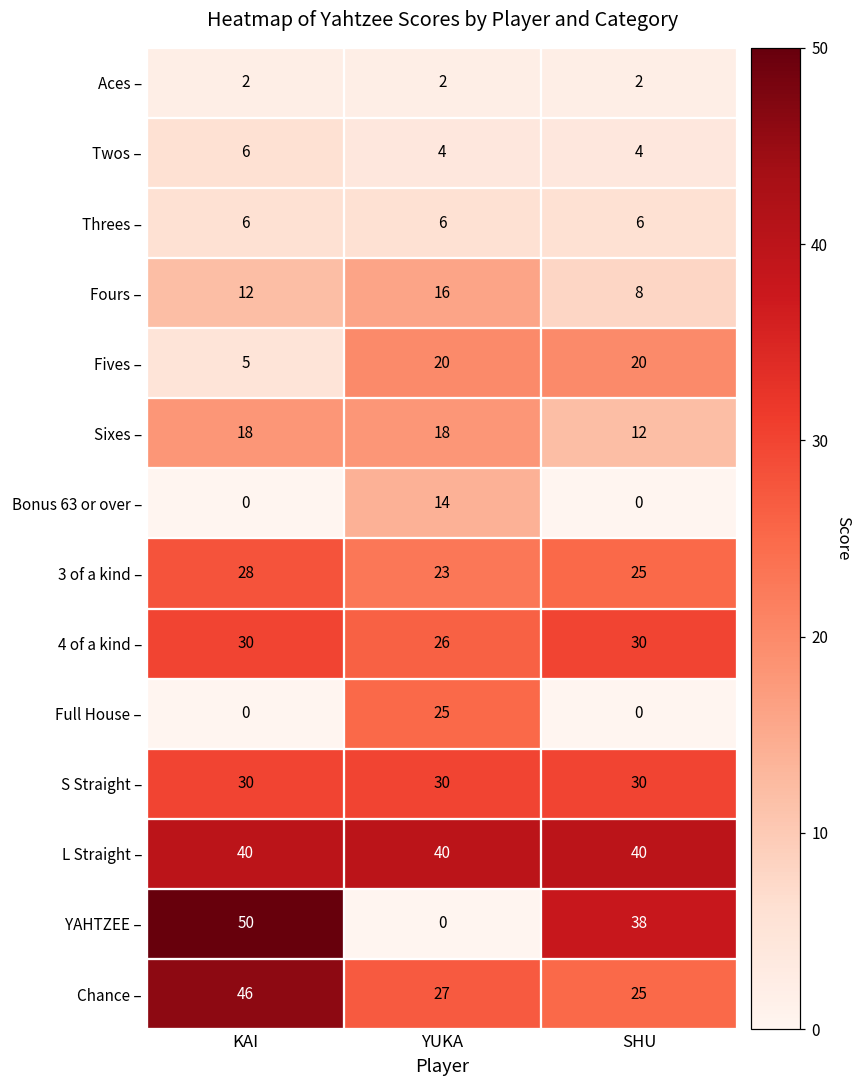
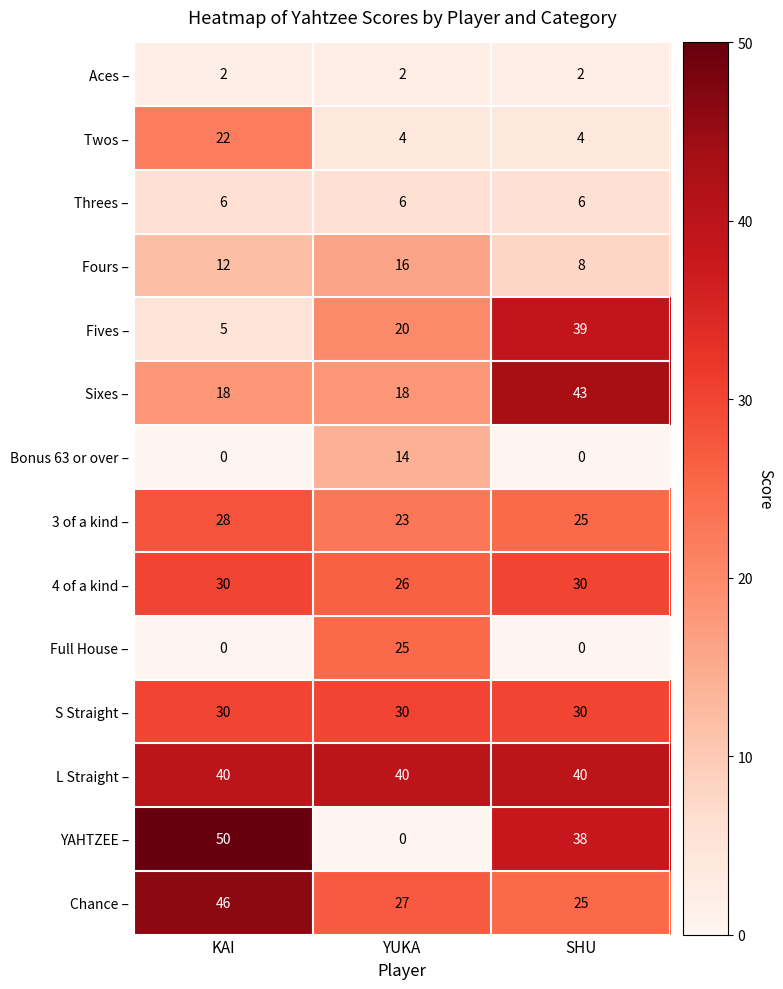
Twos –, KAI: 6 -> 22
Fives –, SHU: 20 -> 39
Sixes –, SHU: 12 -> 43
